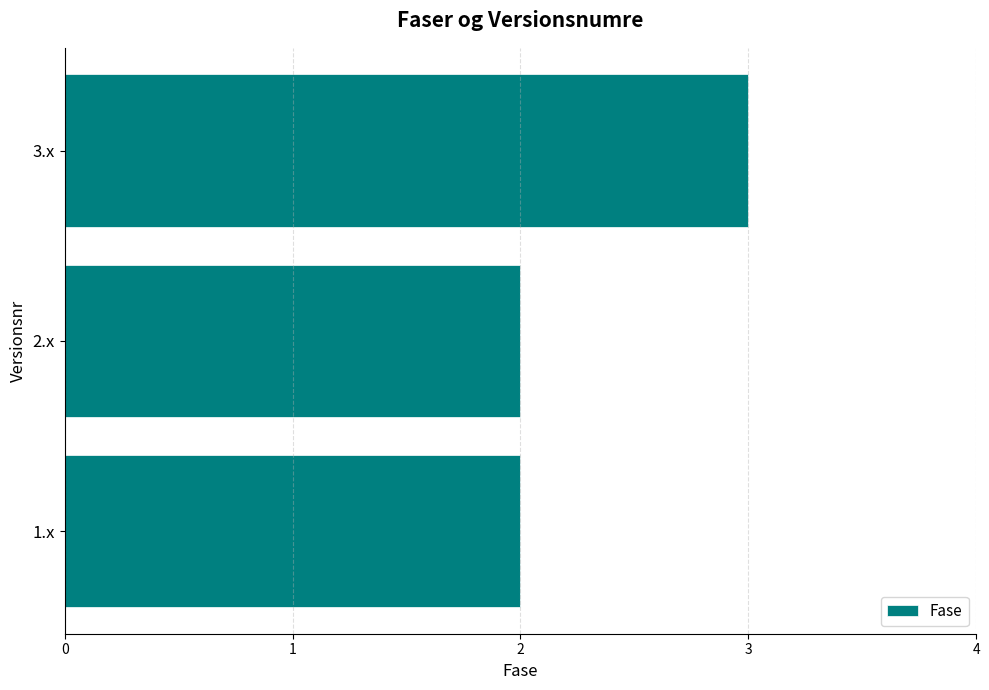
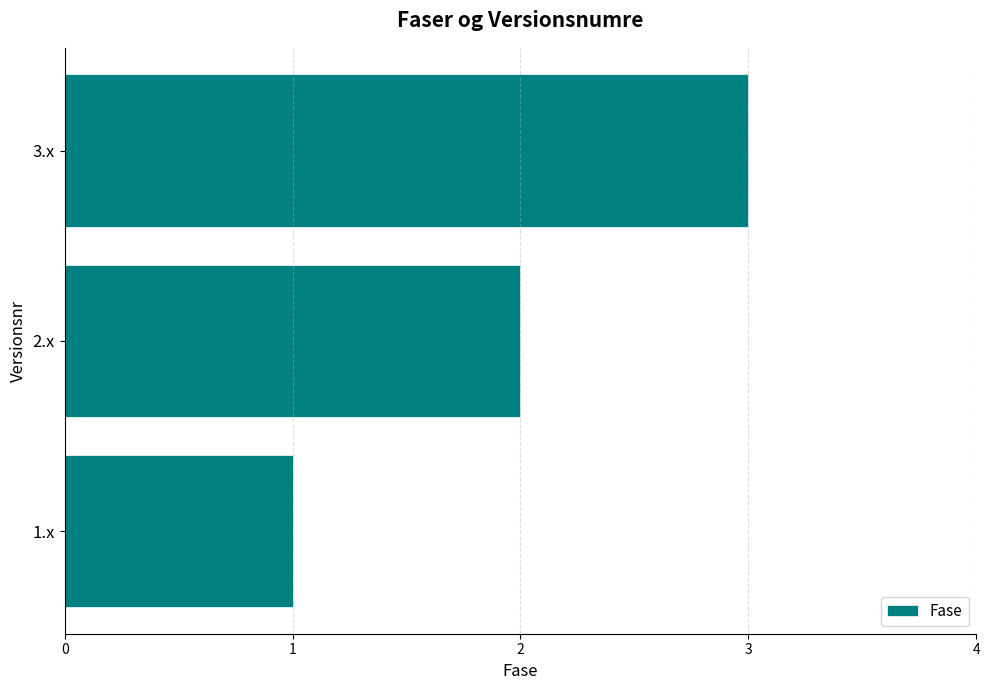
1.x: 2 -> 1
